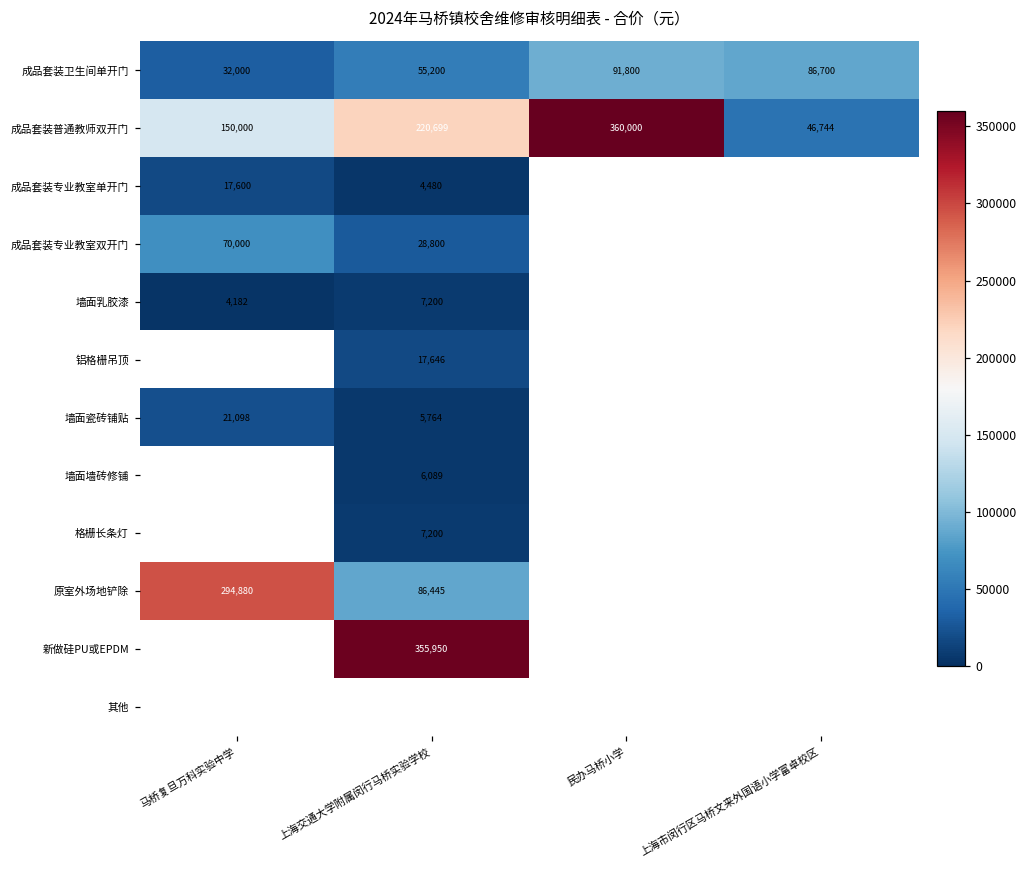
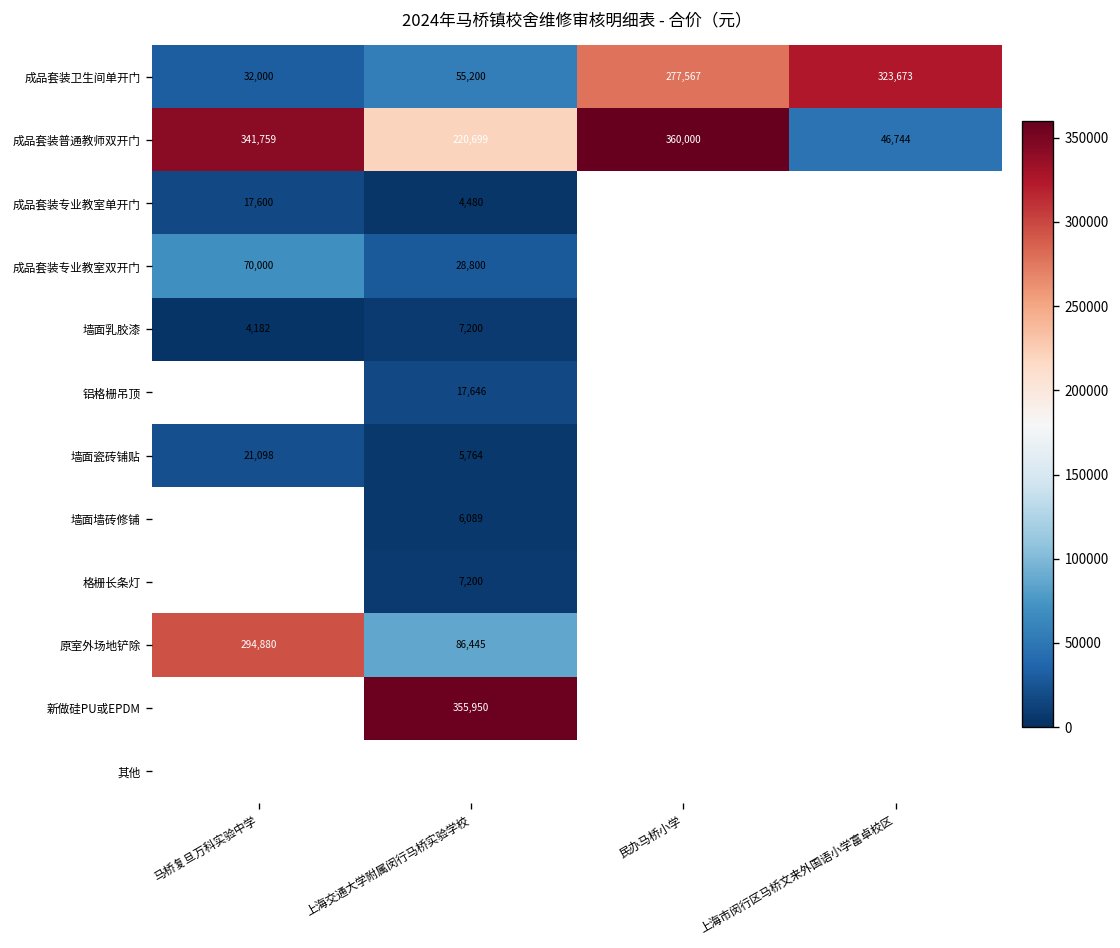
成品套装卫生间单开门, 民办马桥小学: 91,800 -> 277,567
成品套装卫生间单开门, 上海市闵行区马桥文来外国语小学富卓校区: 86,700 -> 323,673
成品套装普通教师双开门, 马桥复旦万科实验中学: 150,000 -> 341,759
